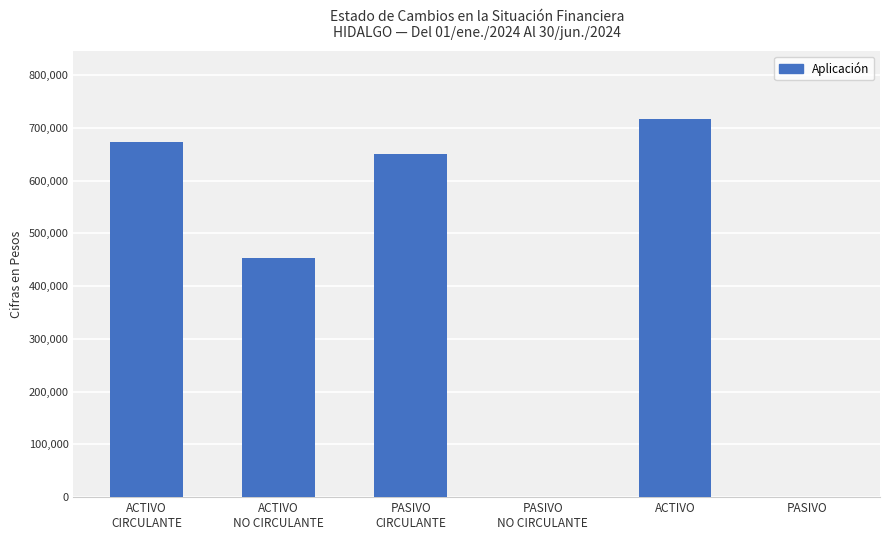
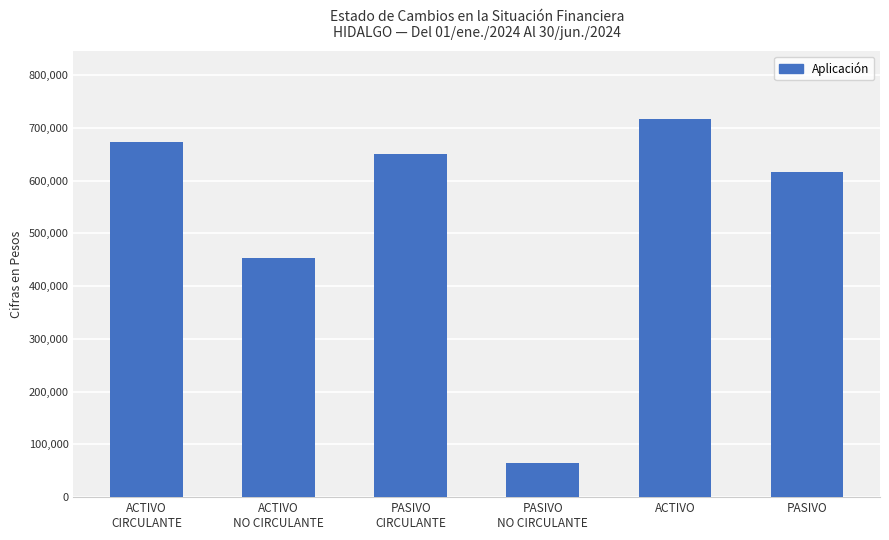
PASIVO NO CIRCULANTE: 0 -> 70,000
PASIVO: 0 -> 620,000
